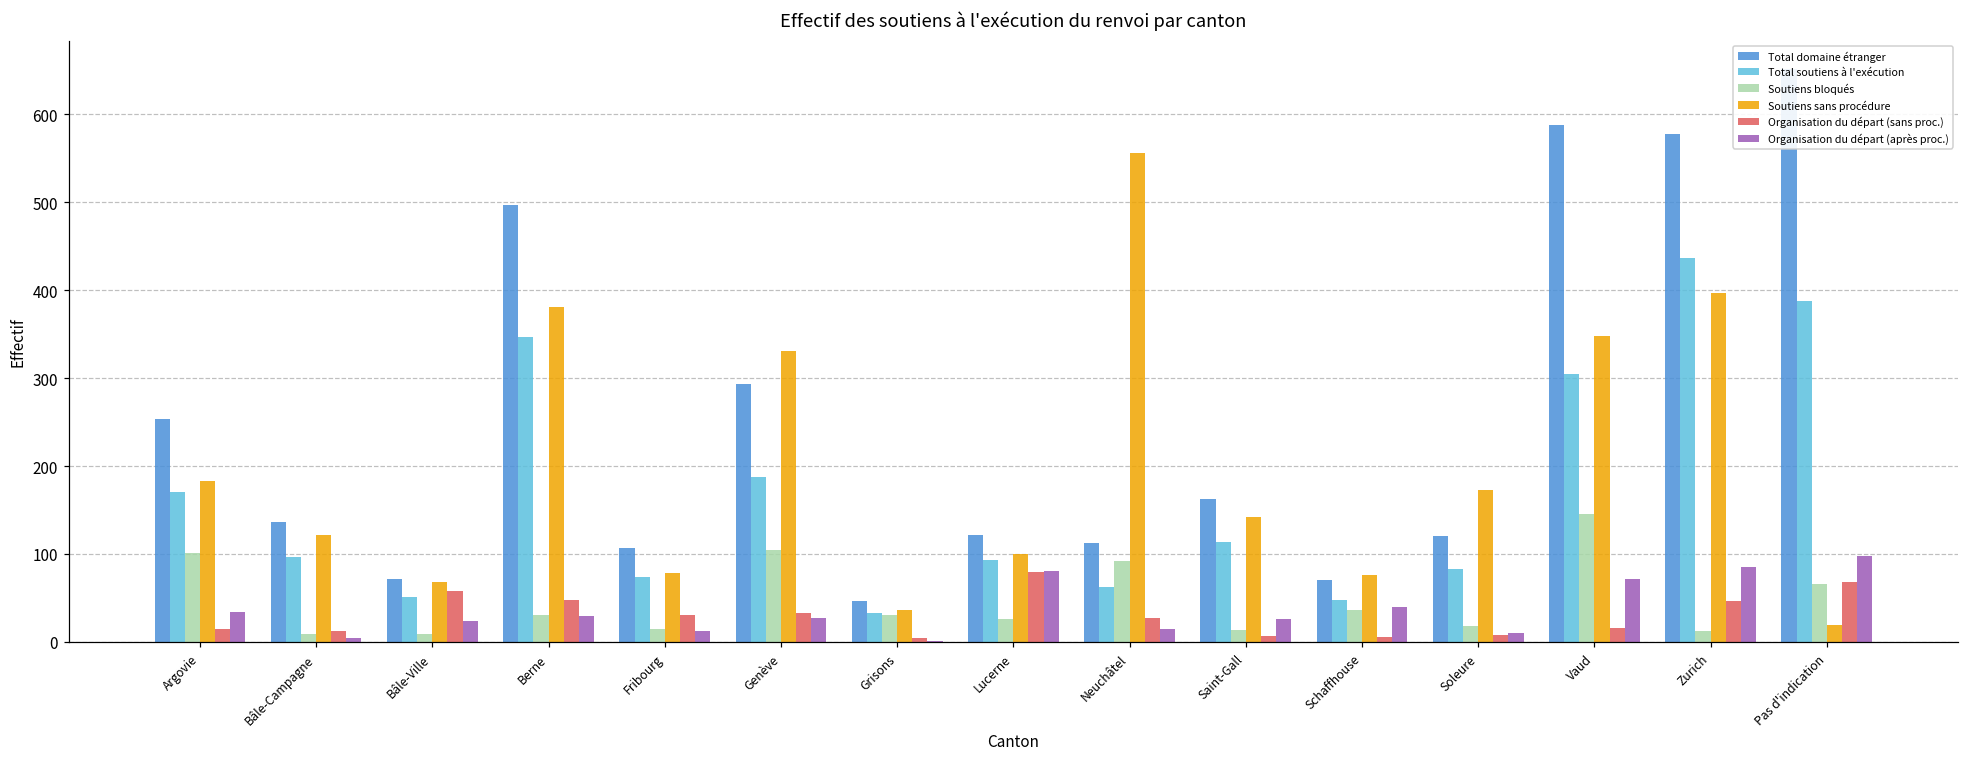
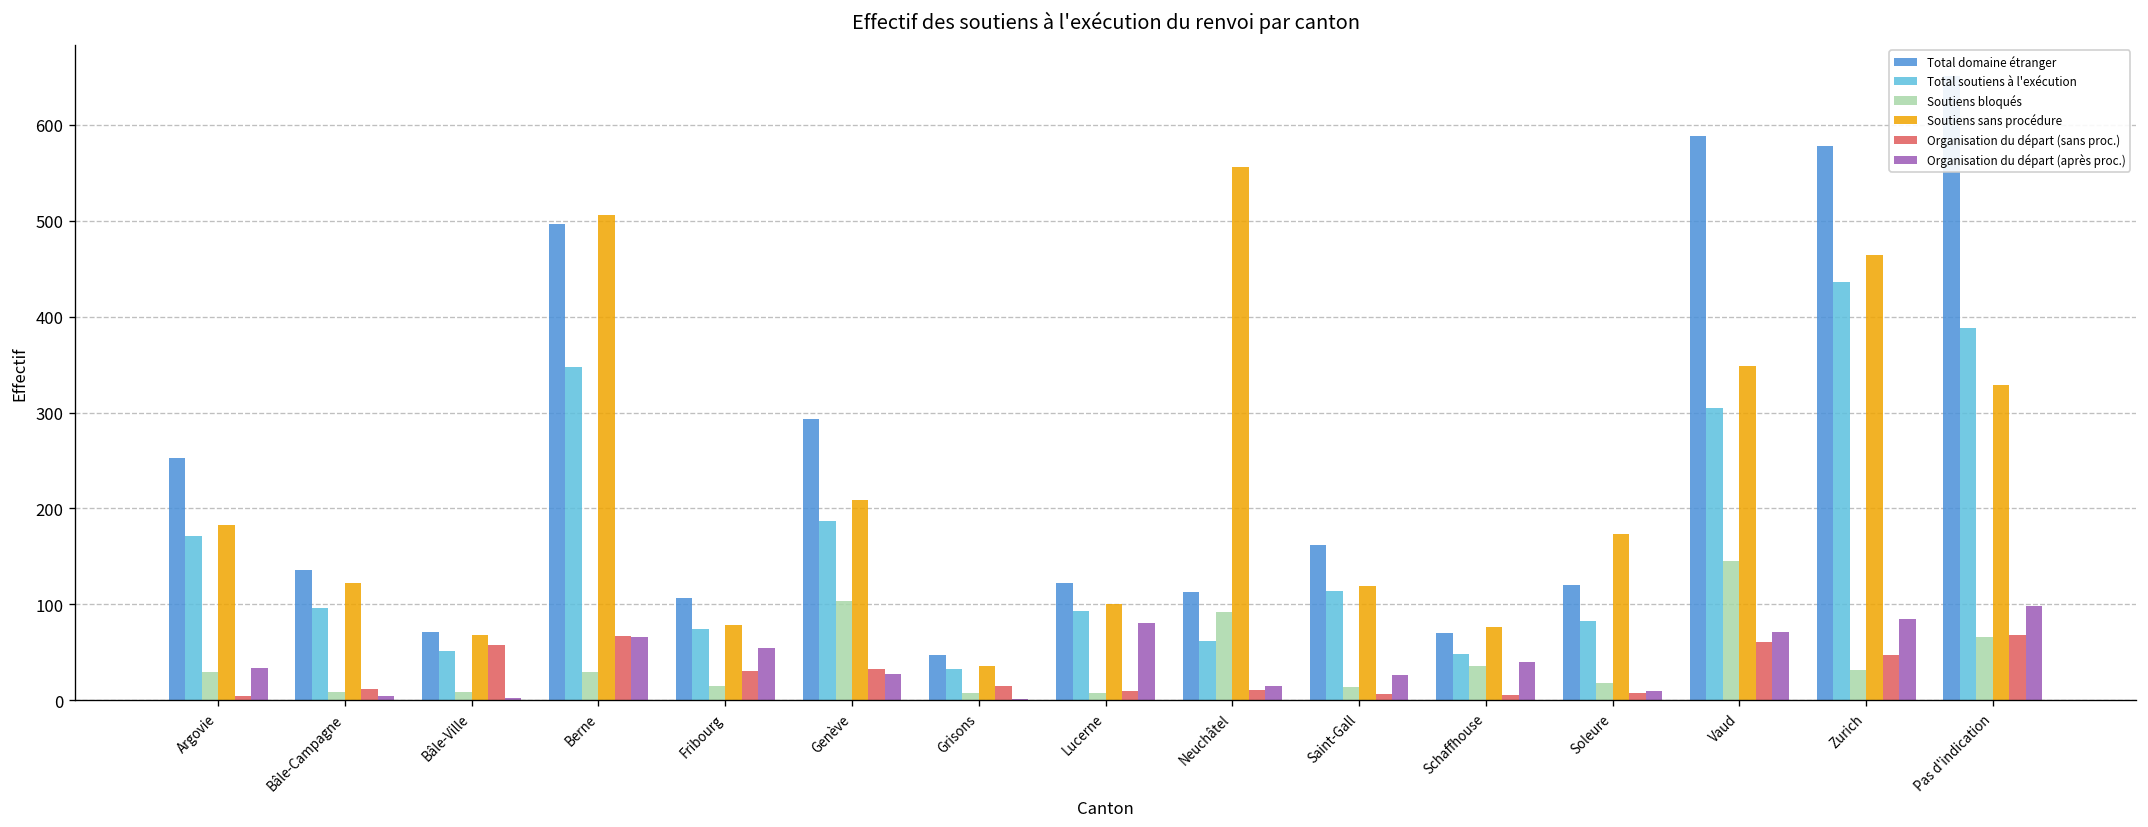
Soutiens bloqués, Argovie: 100 -> 30
Organisation du départ (sans proc.), Argovie: 20 -> 10
Organisation du départ (après proc.), Bâle-Ville: 20 -> 0
Soutiens sans procédure, Berne: 380 -> 510
Organisation du départ (sans proc.), Berne: 50 -> 70
Organisation du départ (après proc.), Berne: 30 -> 70
Organisation du départ (après proc.), Fribourg: 10 -> 60
Soutiens sans procédure, Genève: 330 -> 210
Soutiens bloqués, Grisons: 30 -> 10
Organisation du départ (sans proc.), Grisons: 0 -> 20
Soutiens bloqués, Lucerne: 30 -> 10
Organisation du départ (sans proc.), Lucerne: 80 -> 10
Organisation du départ (sans proc.), Neuchâtel: 30 -> 10
Soutiens sans procédure, Saint-Gall: 140 -> 120
Organisation du départ (sans proc.), Vaud: 20 -> 60
Soutiens bloqués, Zurich: 10 -> 30
Soutiens sans procédure, Zurich: 400 -> 460
Soutiens sans procédure, Pas d'indication: 20 -> 330
